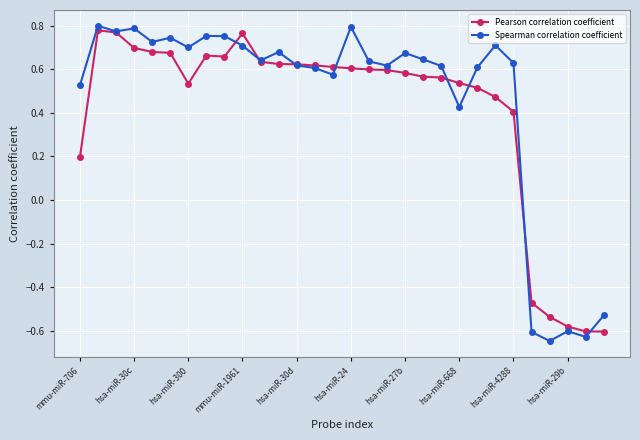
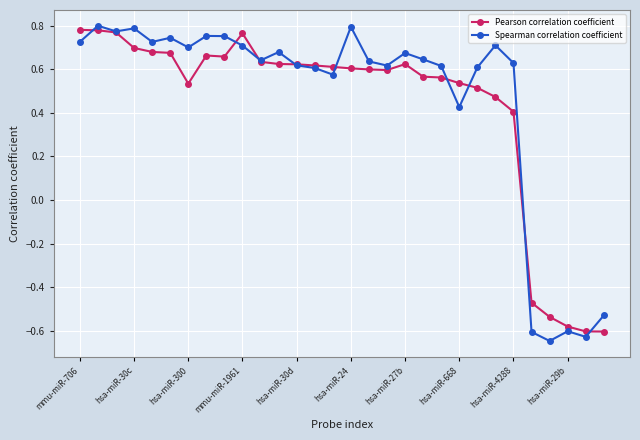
Pearson correlation coefficient, mmu-miR-706: 0.20 -> 0.78
Spearman correlation coefficient, mmu-miR-706: 0.53 -> 0.73
Pearson correlation coefficient, hsa-miR-27b: 0.58 -> 0.62
